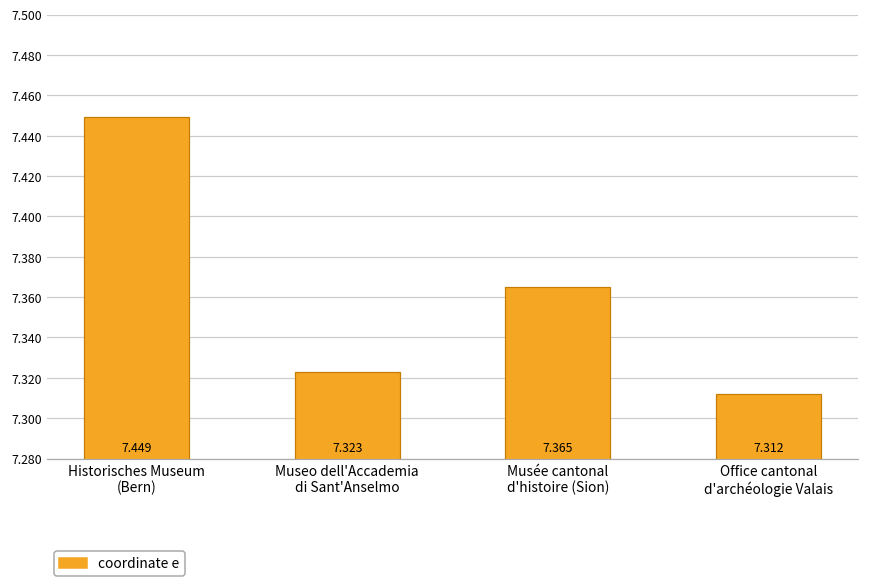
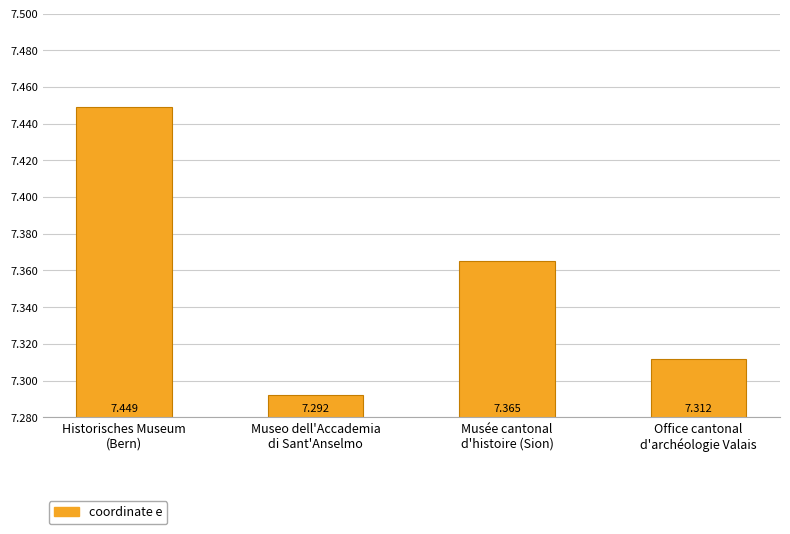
Museo dell'Accademia di Sant'Anselmo: 7.323 -> 7.292
